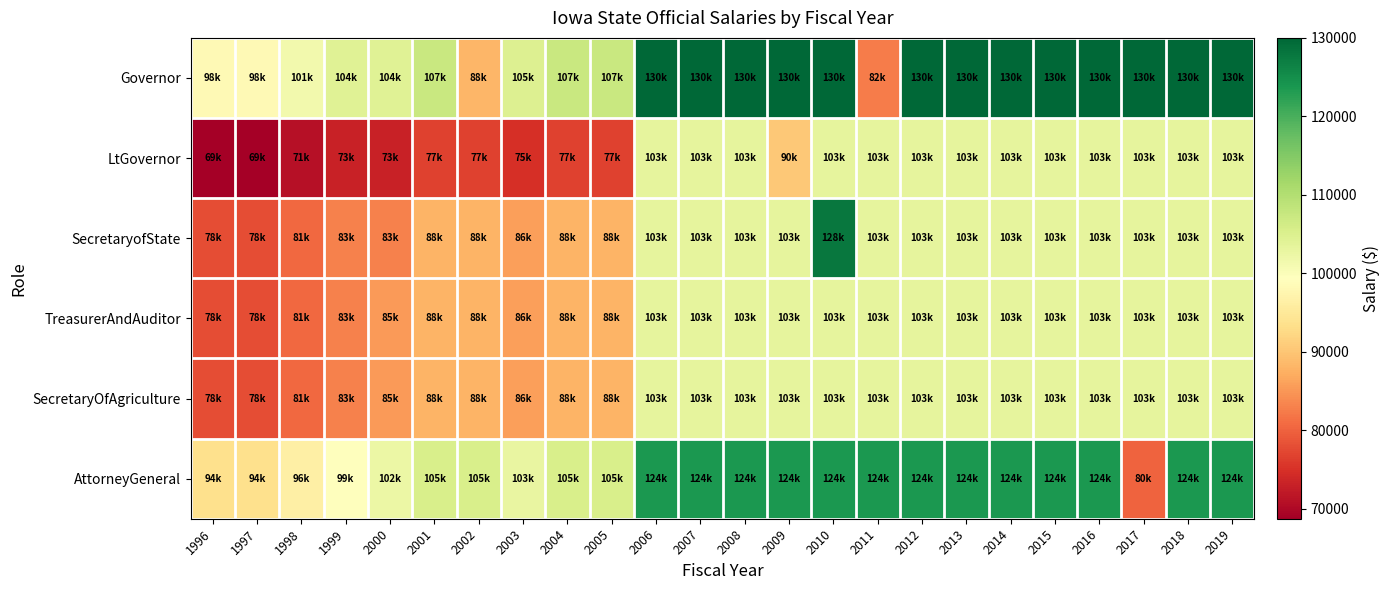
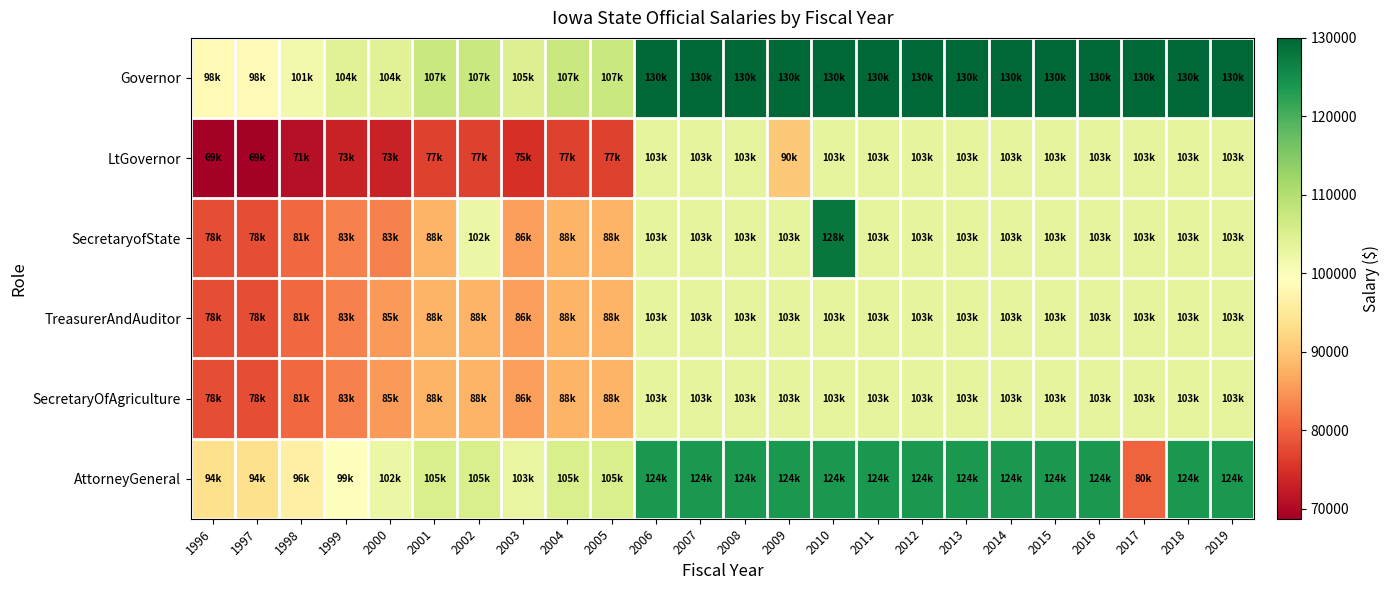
Governor, 2002: 88k -> 107k
Governor, 2011: 82k -> 130k
SecretaryofState, 2002: 88k -> 102k
